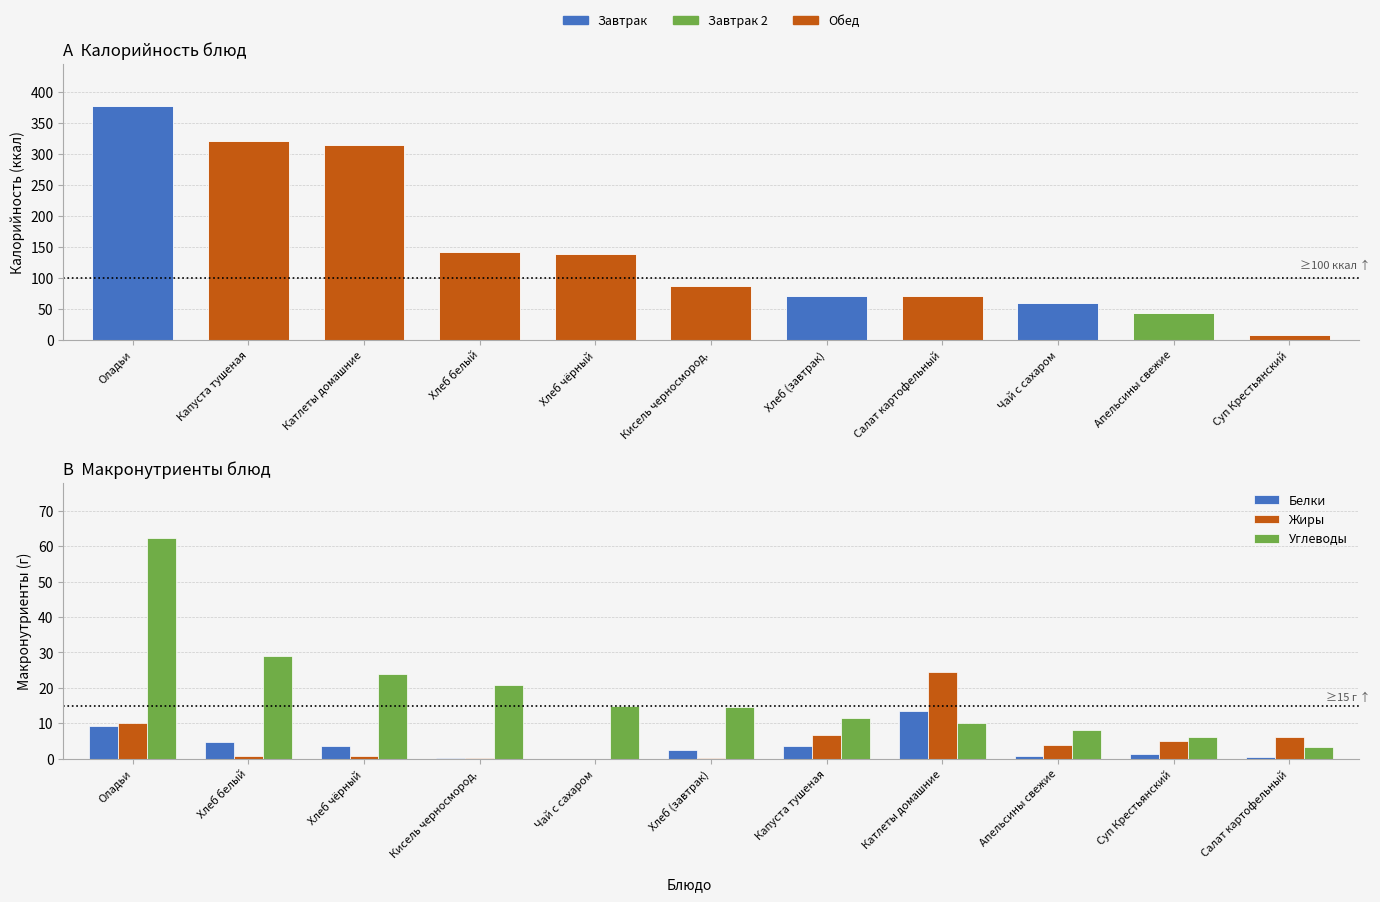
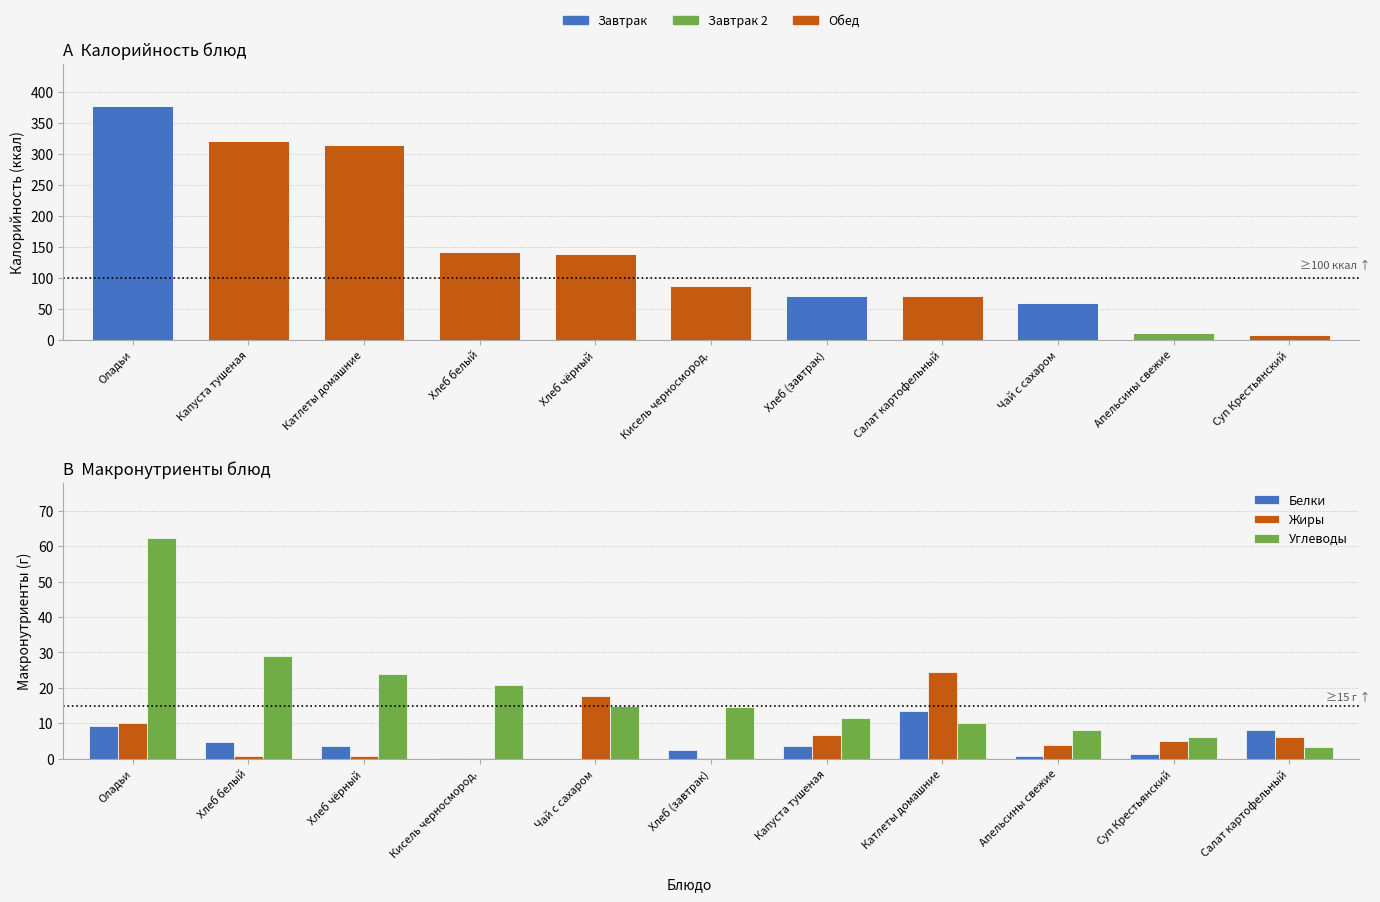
A Калорийность блюд, Апельсины свежие: 40 -> 10
B Макронутриенты блюд, Жиры, Чай с сахаром: 0 -> 18
B Макронутриенты блюд, Белки, Салат картофельный: 0 -> 8
